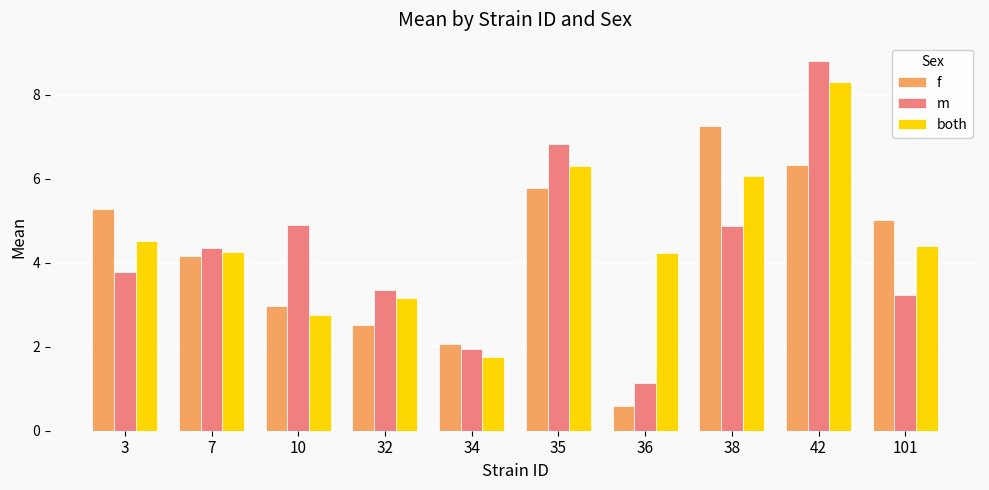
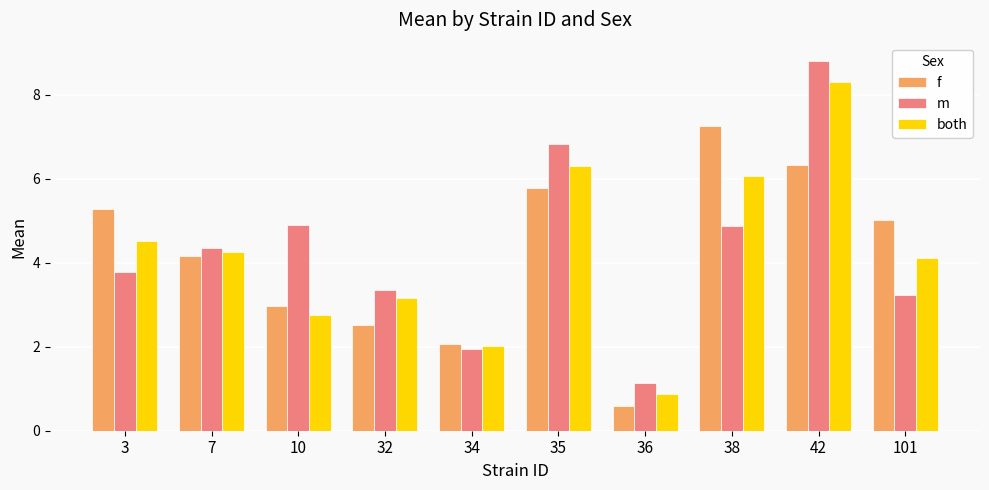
both, 34: 1.7 -> 2.0
both, 36: 4.2 -> 0.9
both, 101: 4.4 -> 4.1
